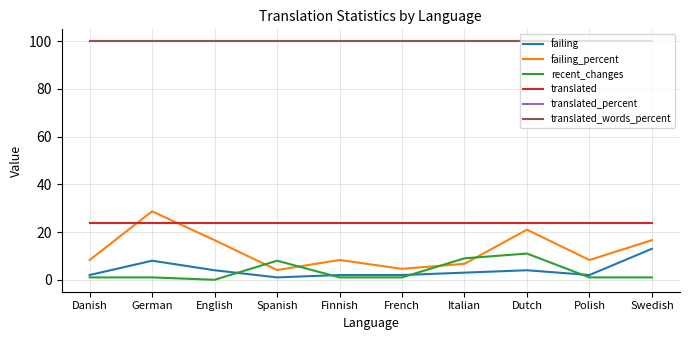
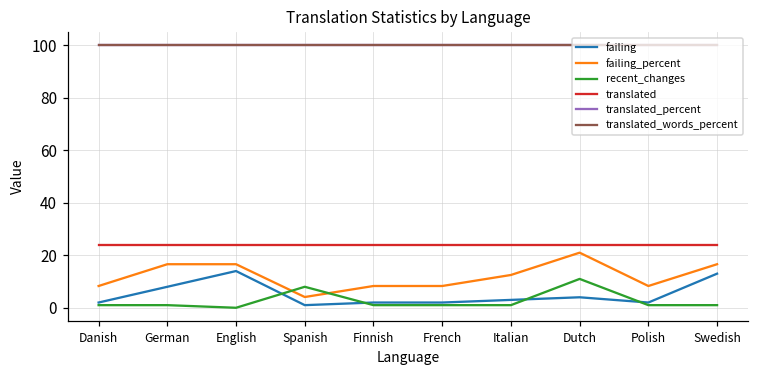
failing_percent, German: 29 -> 17
failing, English: 4 -> 14
failing_percent, French: 5 -> 8
failing_percent, Italian: 7 -> 13
recent_changes, Italian: 9 -> 1
